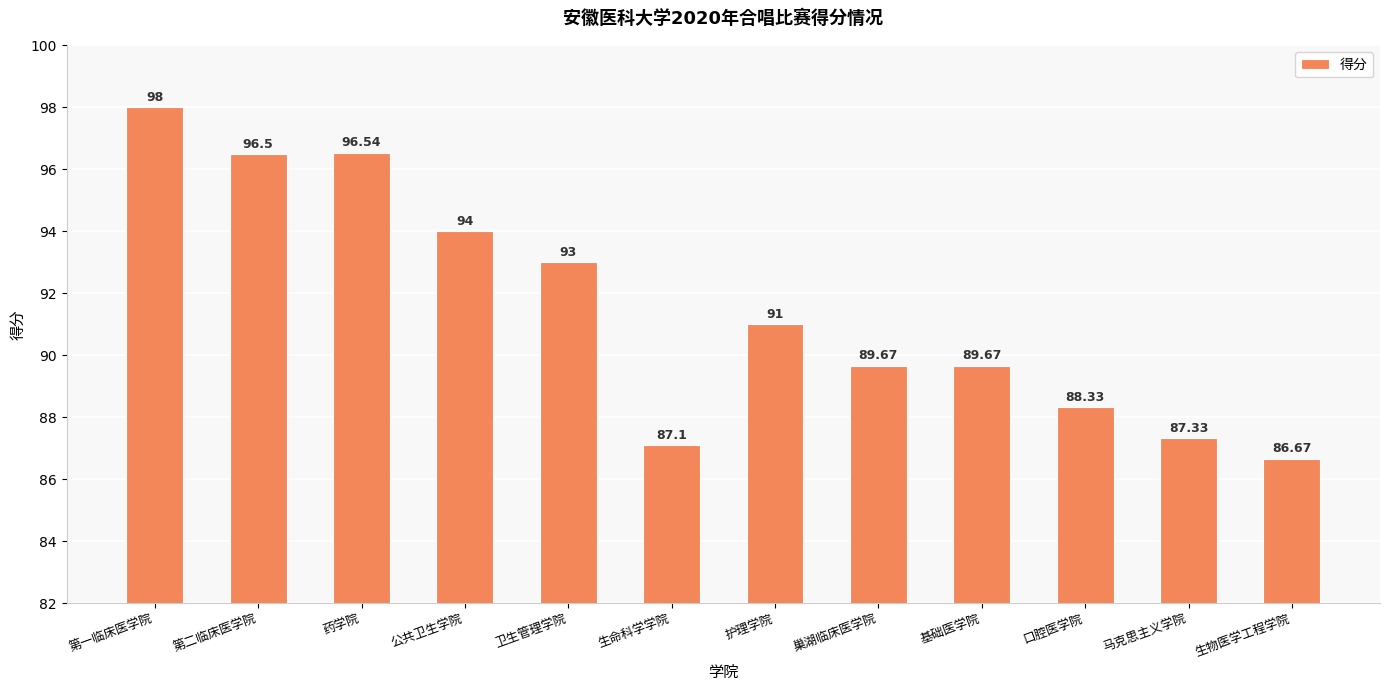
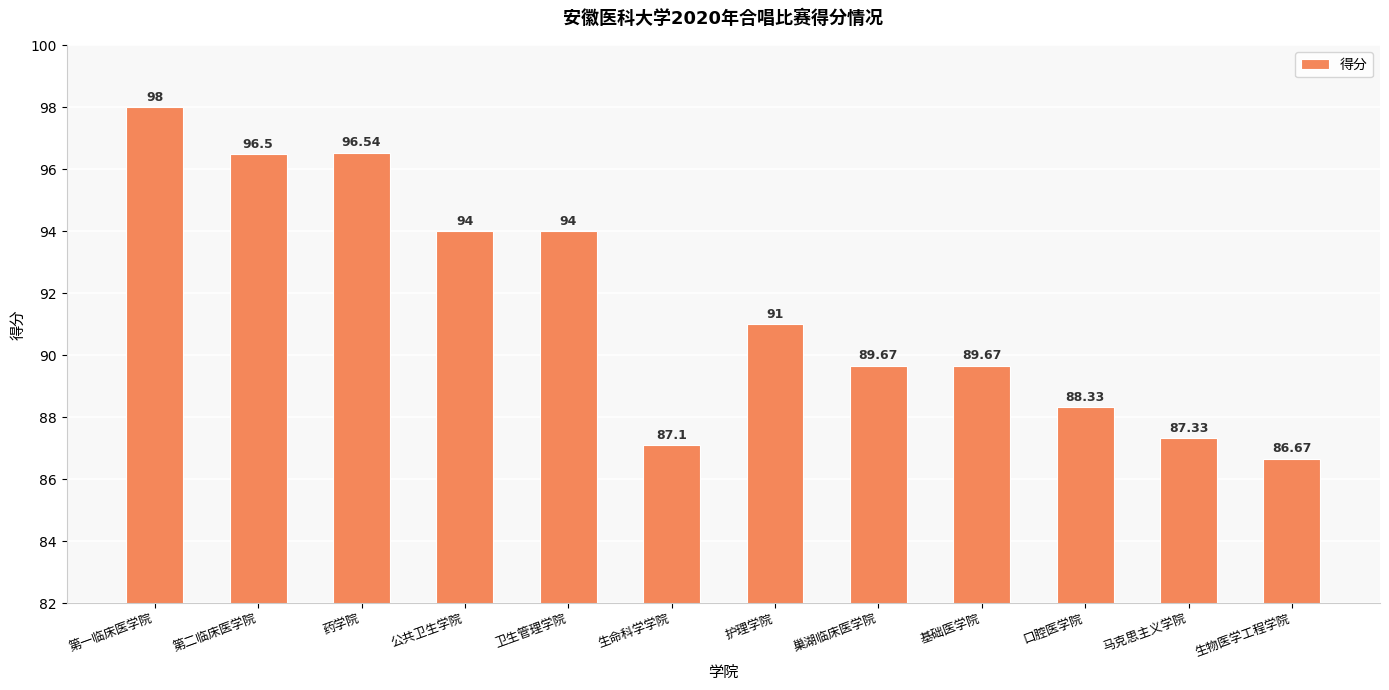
卫生管理学院: 93 -> 94
